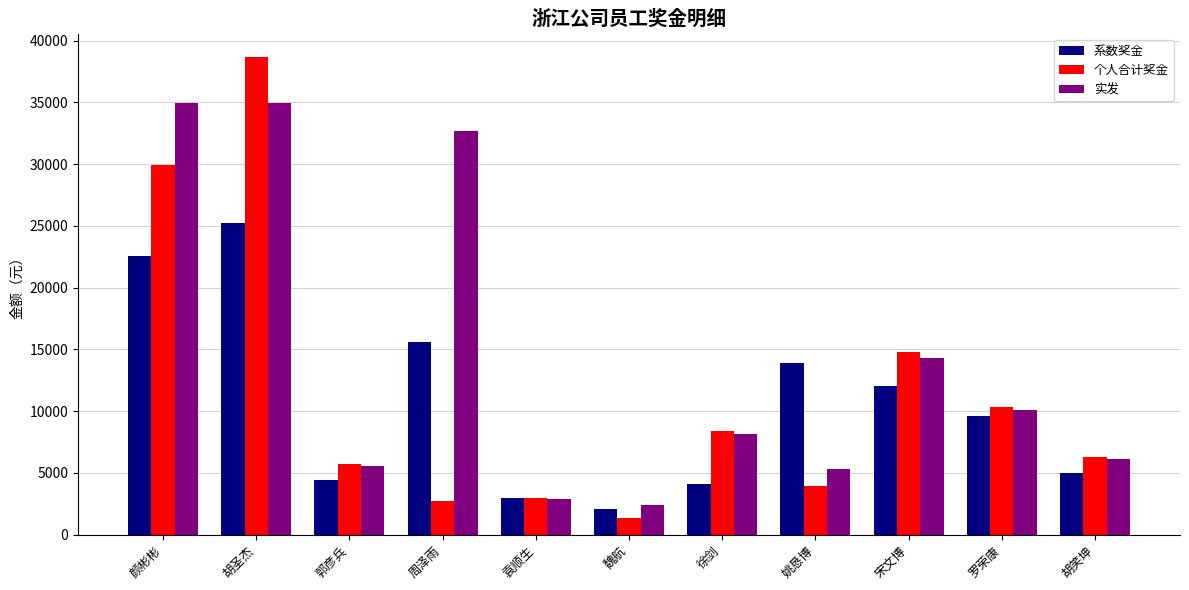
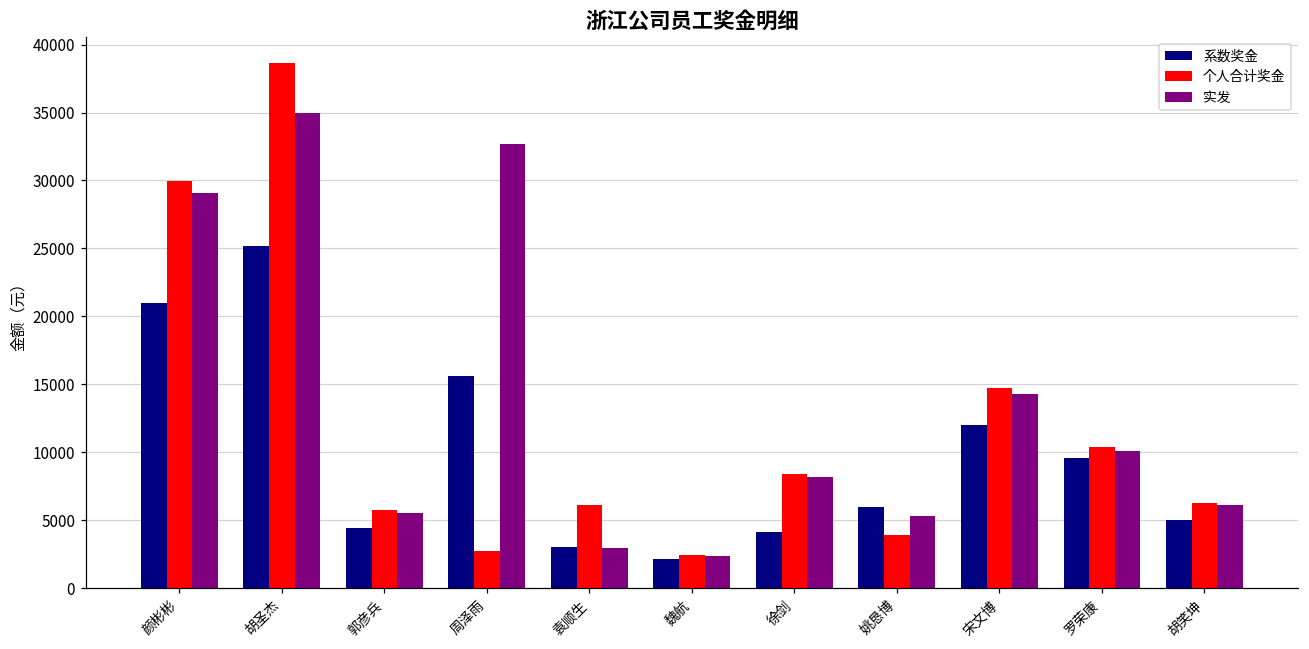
系数奖金, 颜彬彬: 22600 -> 21000
实发, 颜彬彬: 34900 -> 29100
个人合计奖金, 袁顺生: 3000 -> 6100
个人合计奖金, 魏航: 1400 -> 2400
系数奖金, 姚恳博: 13900 -> 6000
